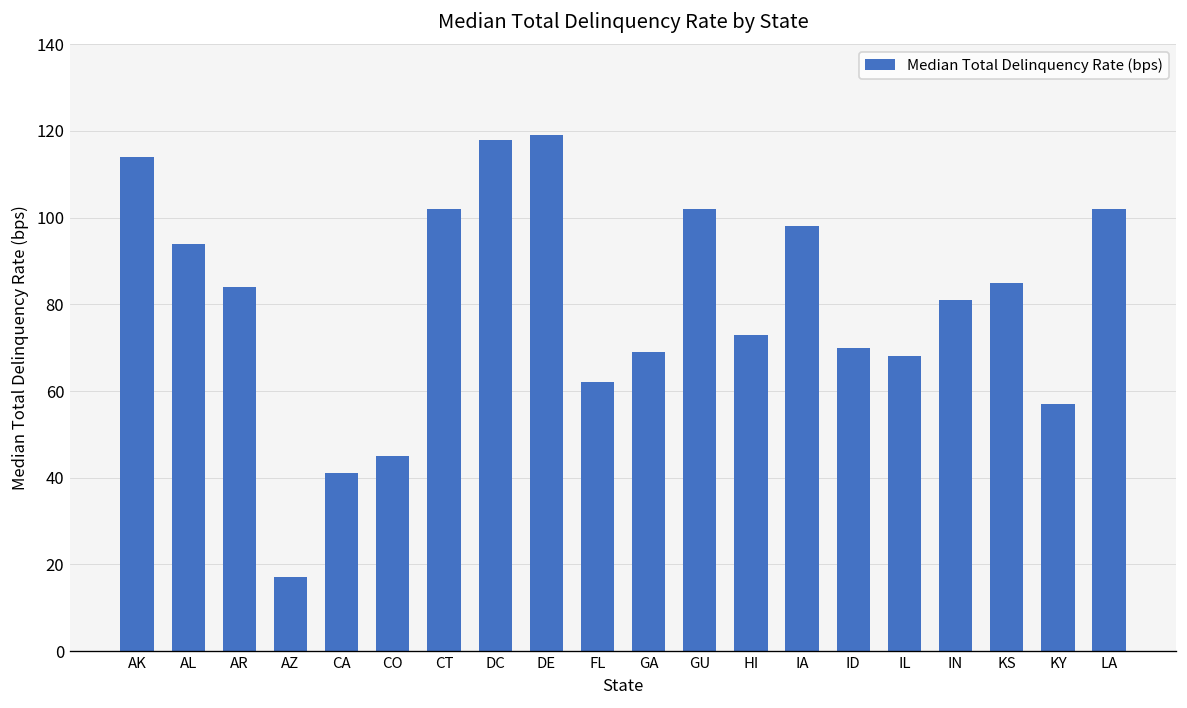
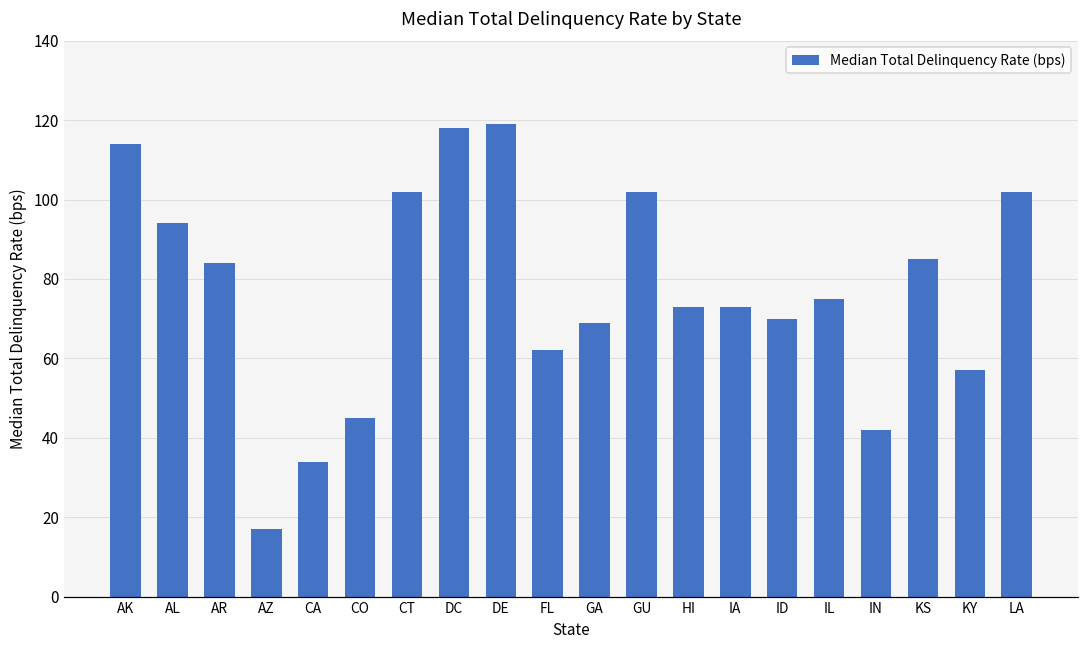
CA: 41 -> 34
IA: 98 -> 73
IL: 68 -> 75
IN: 81 -> 42
